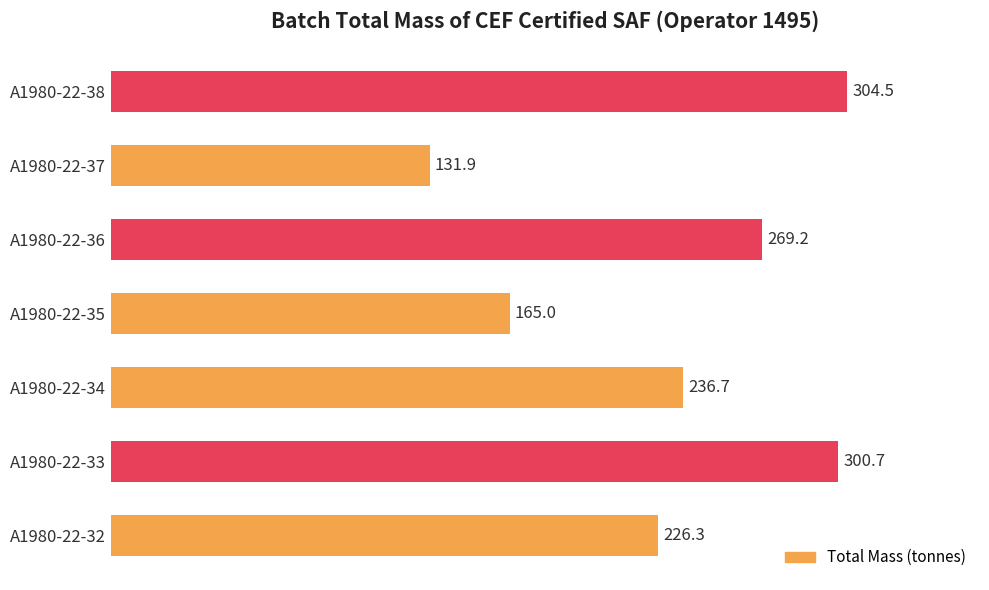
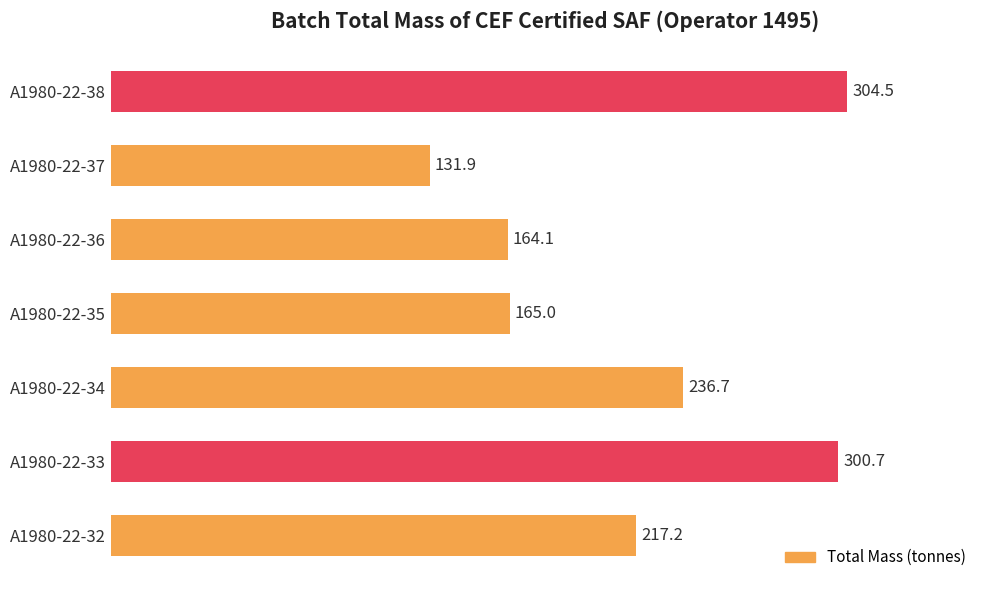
A1980-22-36: 269.2 -> 164.1
A1980-22-32: 226.3 -> 217.2
